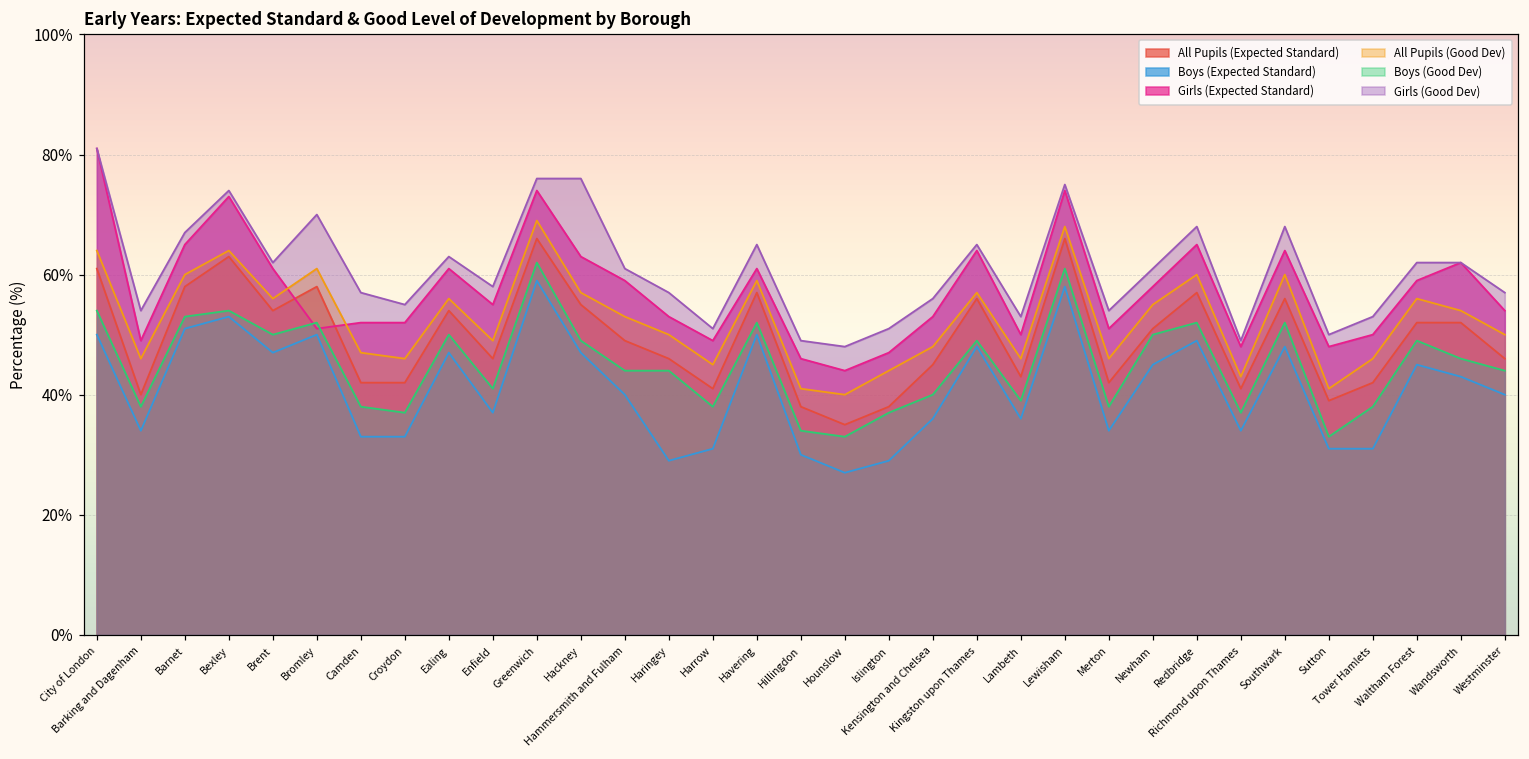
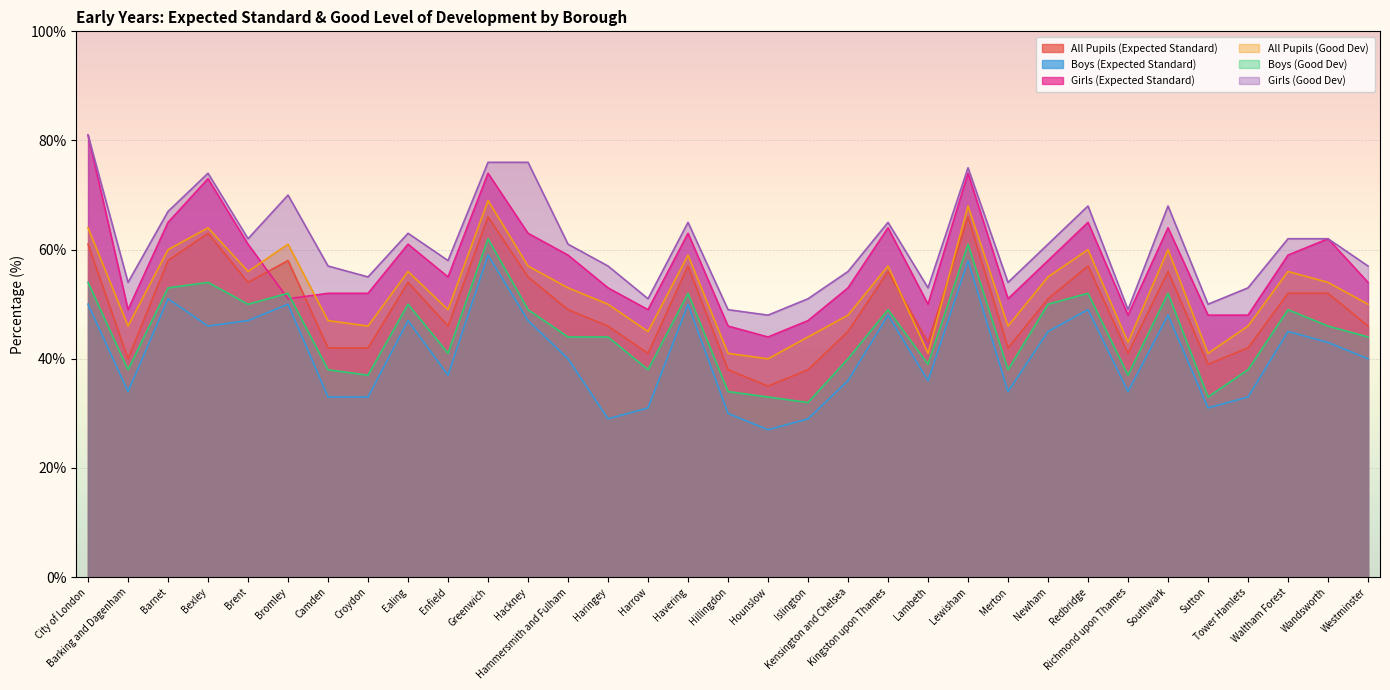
Boys (Expected Standard), Bexley: 53% -> 46%
Girls (Expected Standard), Havering: 61% -> 63%
Boys (Good Dev), Islington: 37% -> 32%
All Pupils (Good Dev), Lambeth: 46% -> 41%
Boys (Expected Standard), Tower Hamlets: 31% -> 33%
Girls (Expected Standard), Tower Hamlets: 50% -> 48%
